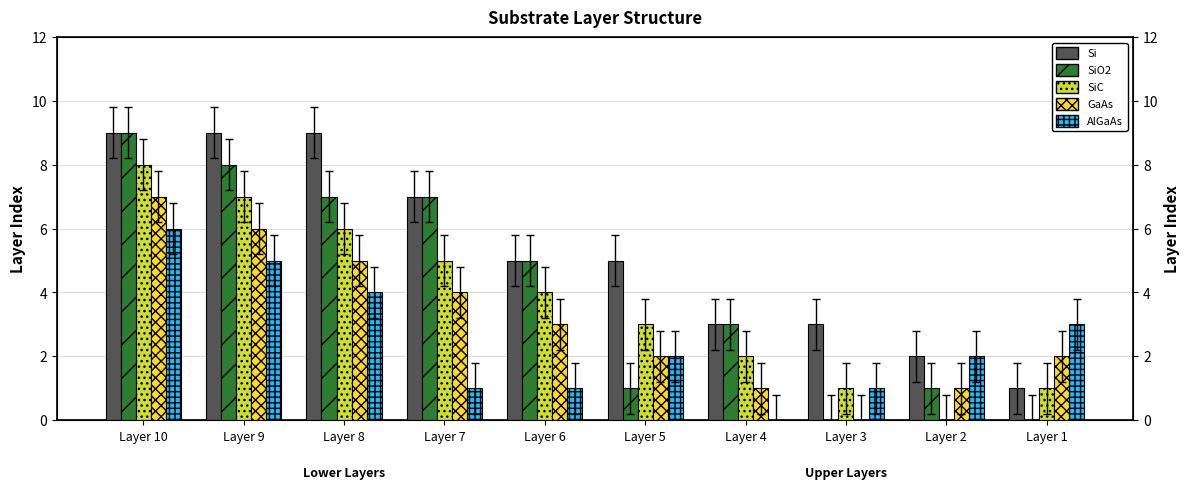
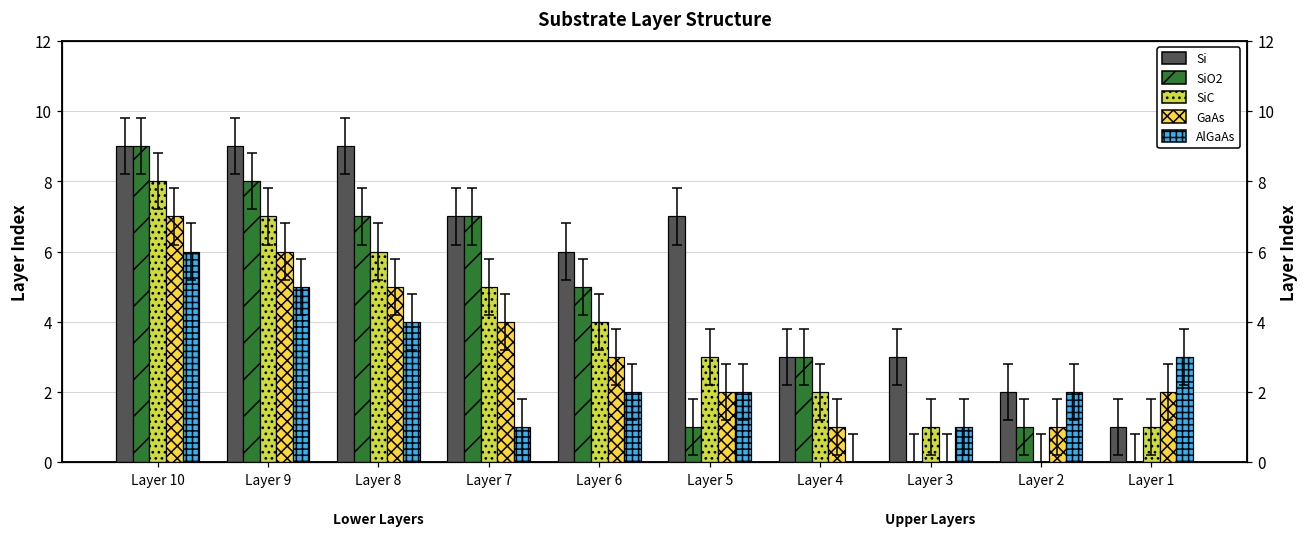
Si, Layer 6: 5 -> 6
AlGaAs, Layer 6: 1 -> 2
Si, Layer 5: 5 -> 7
